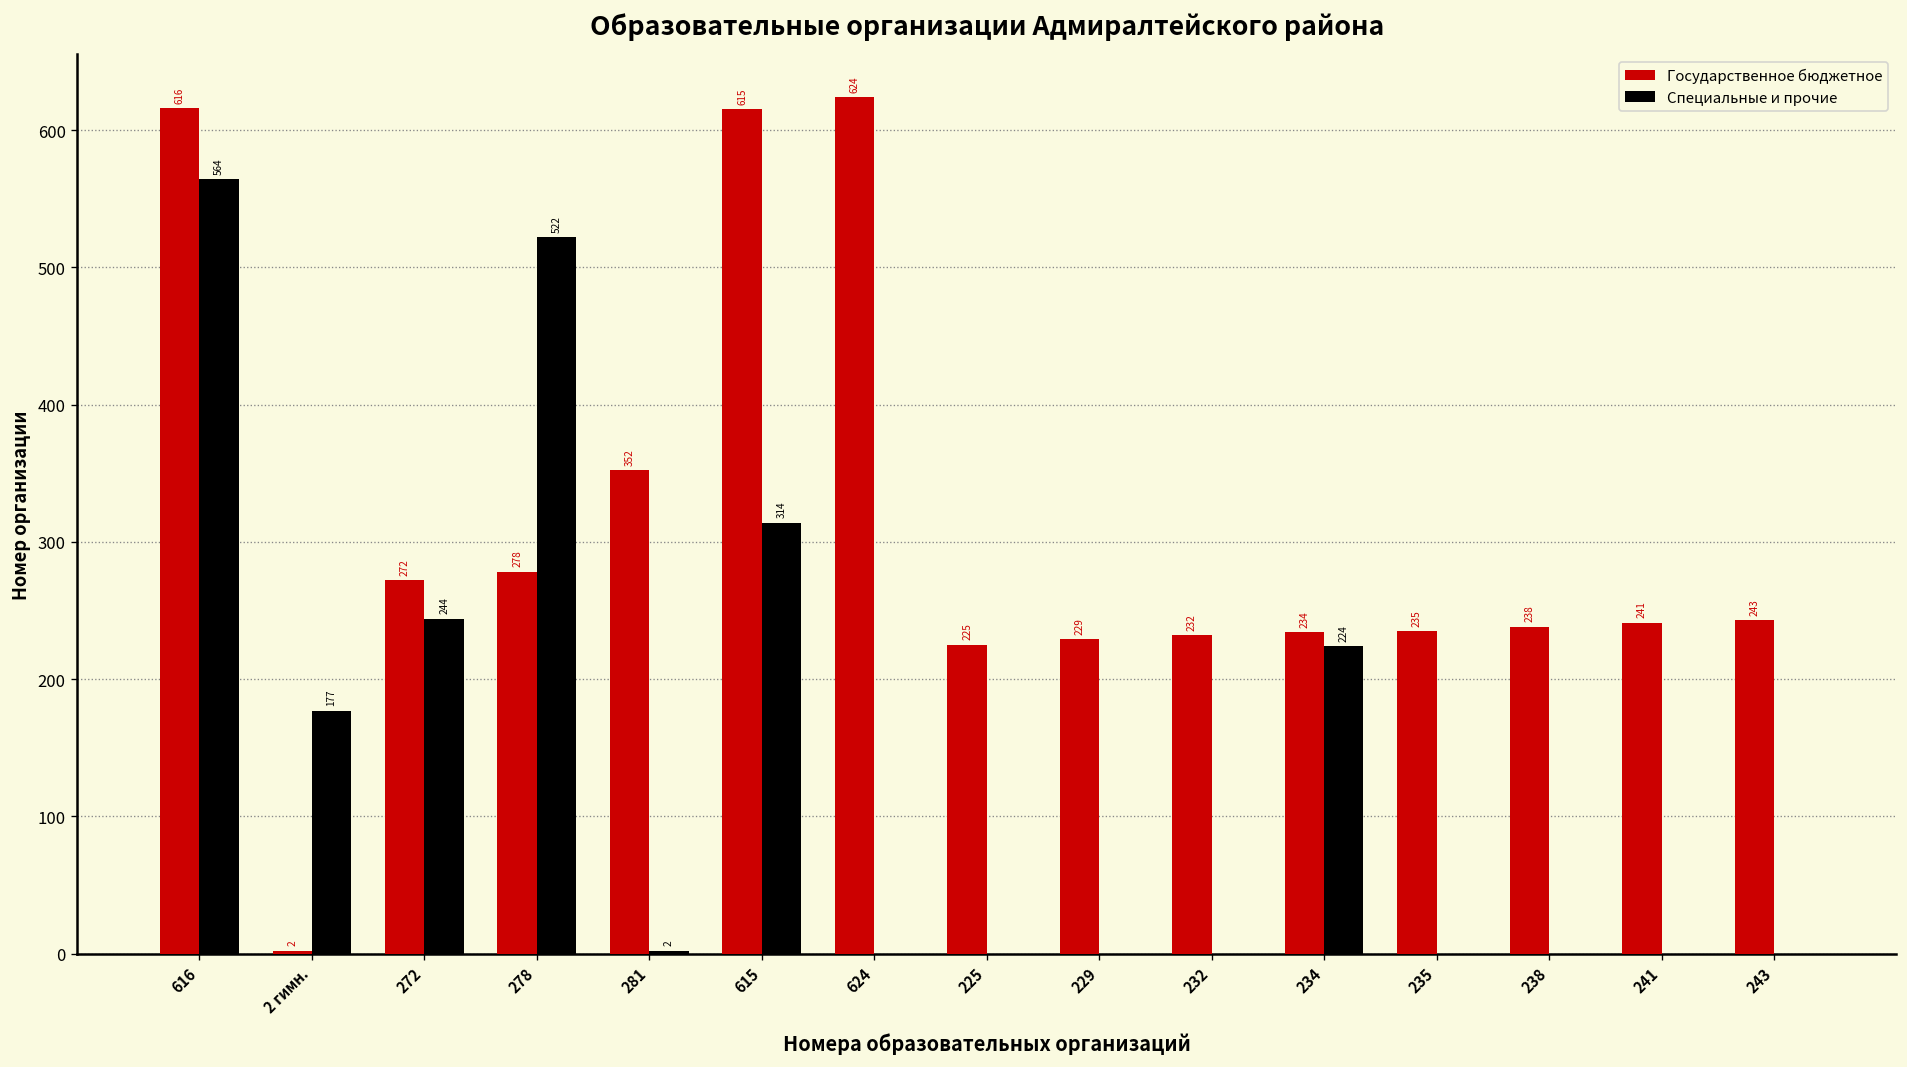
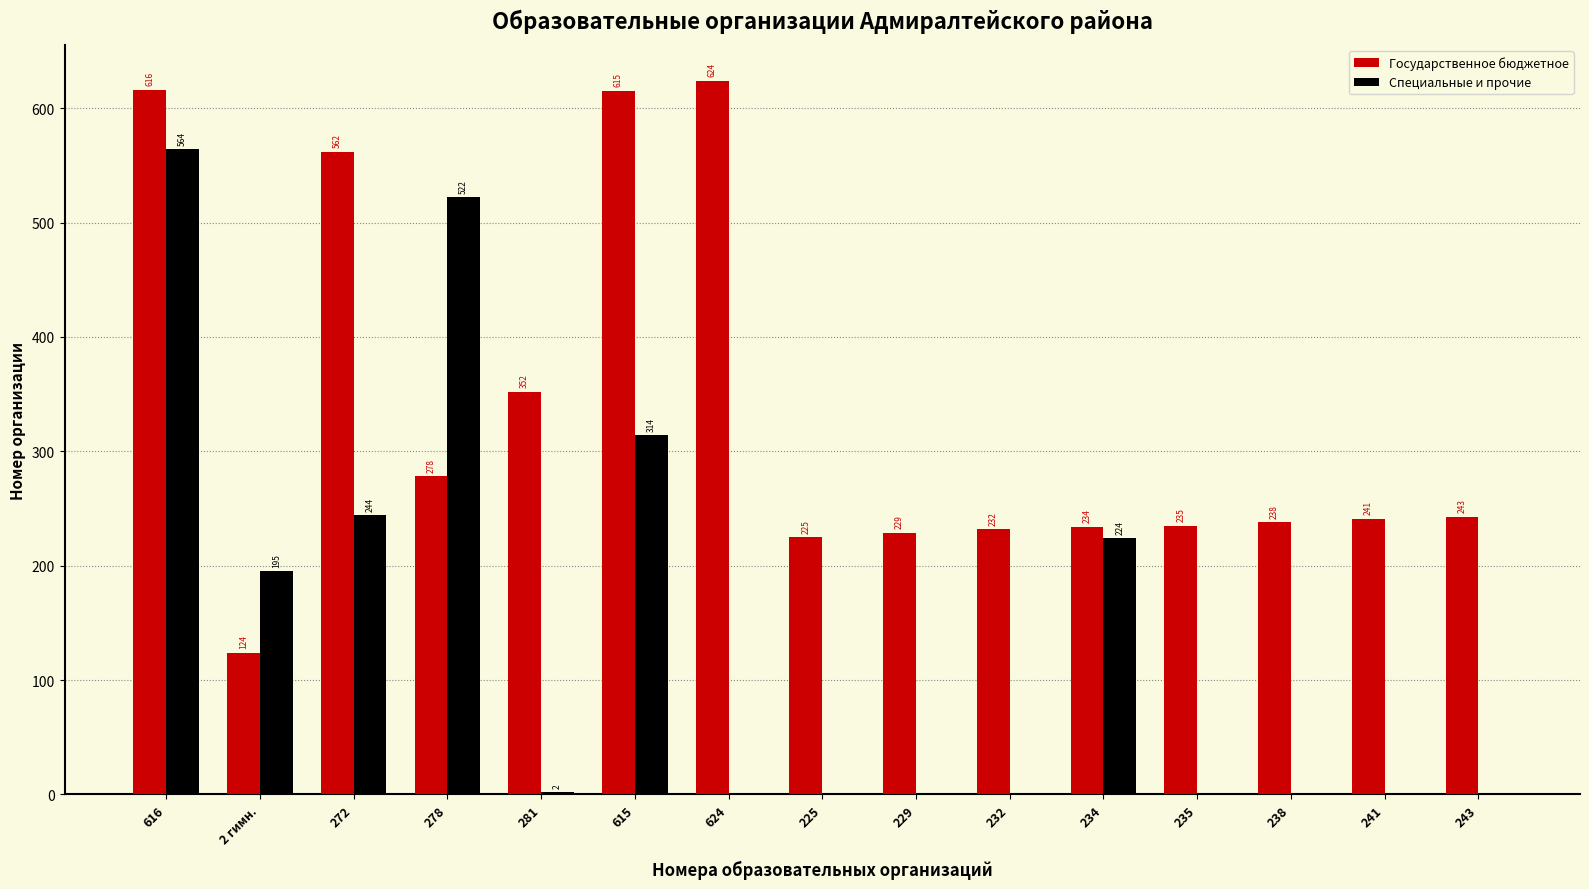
Государственное бюджетное, 2 гимн.: 2 -> 124
Специальные и прочие, 2 гимн.: 177 -> 195
Государственное бюджетное, 272: 272 -> 562
